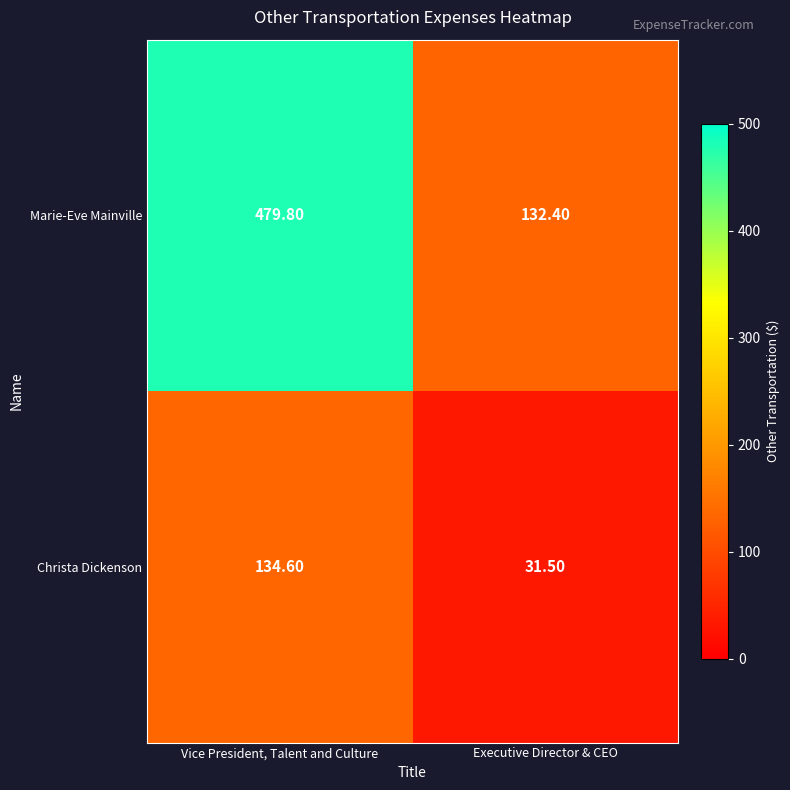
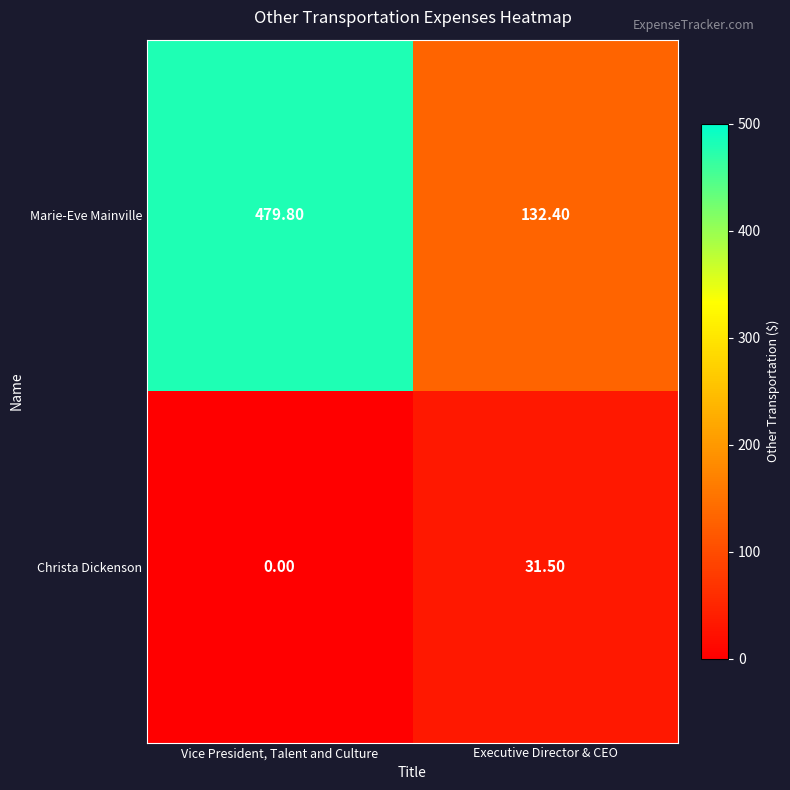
Christa Dickenson, Vice President, Talent and Culture: 134.60 -> 0.00
